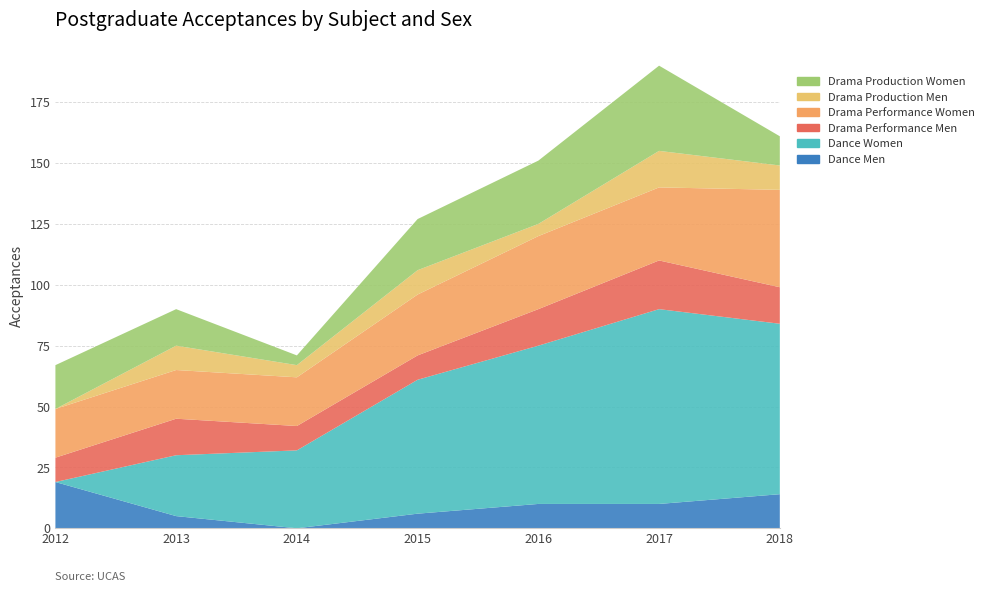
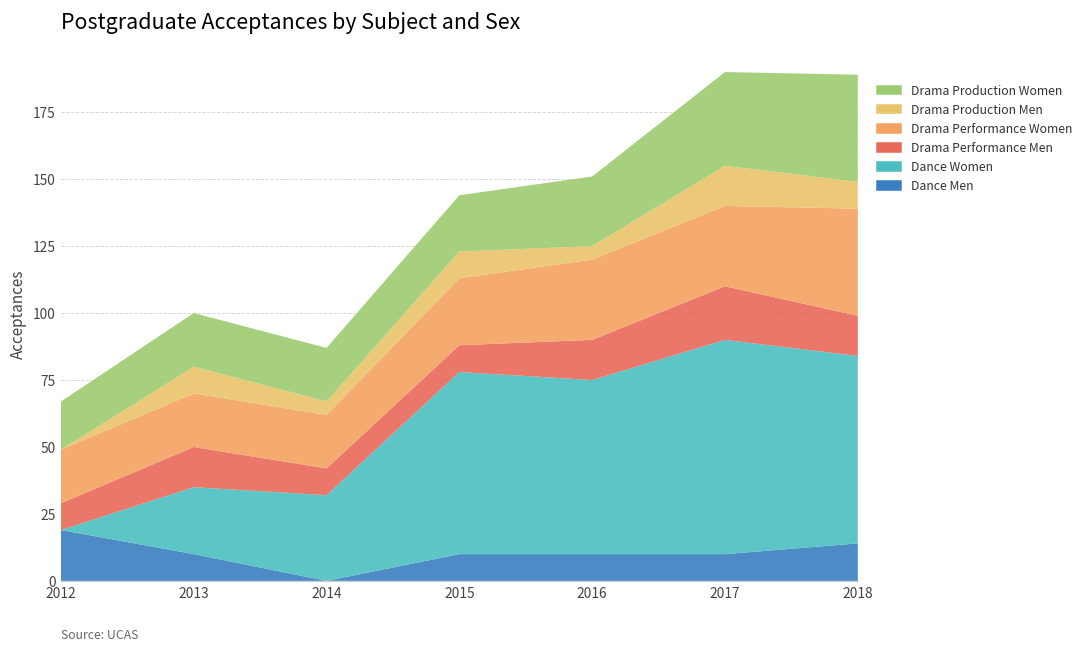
Dance Men, 2013: 5 -> 10
Drama Production Women, 2013: 15 -> 20
Drama Production Women, 2014: 4 -> 20
Dance Men, 2015: 6 -> 10
Dance Women, 2015: 55 -> 68
Drama Production Women, 2018: 12 -> 40
